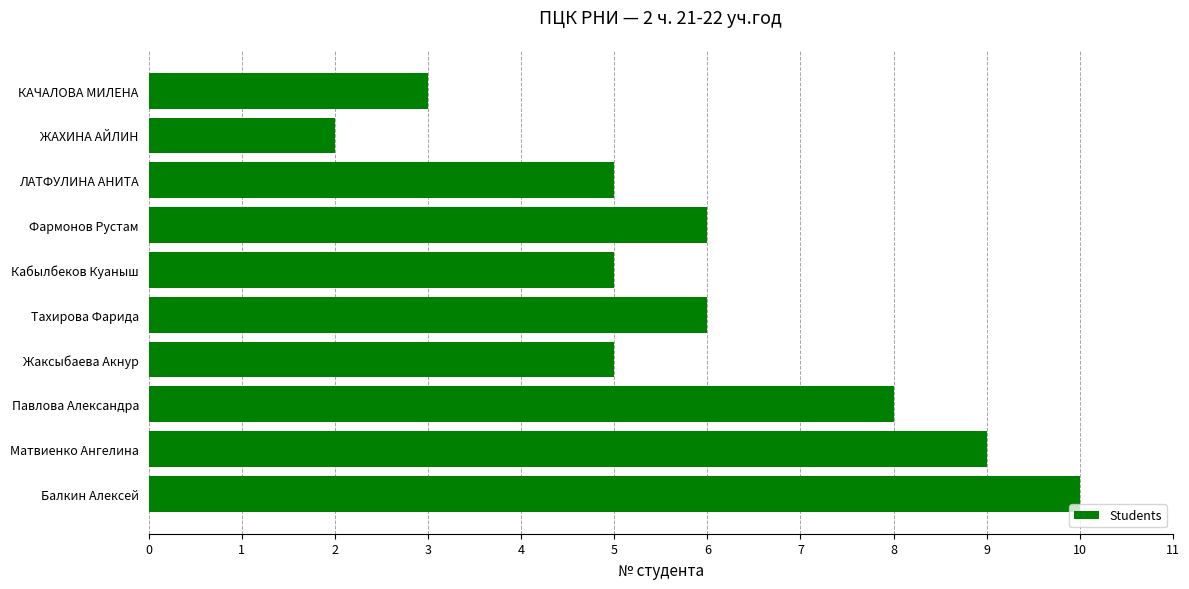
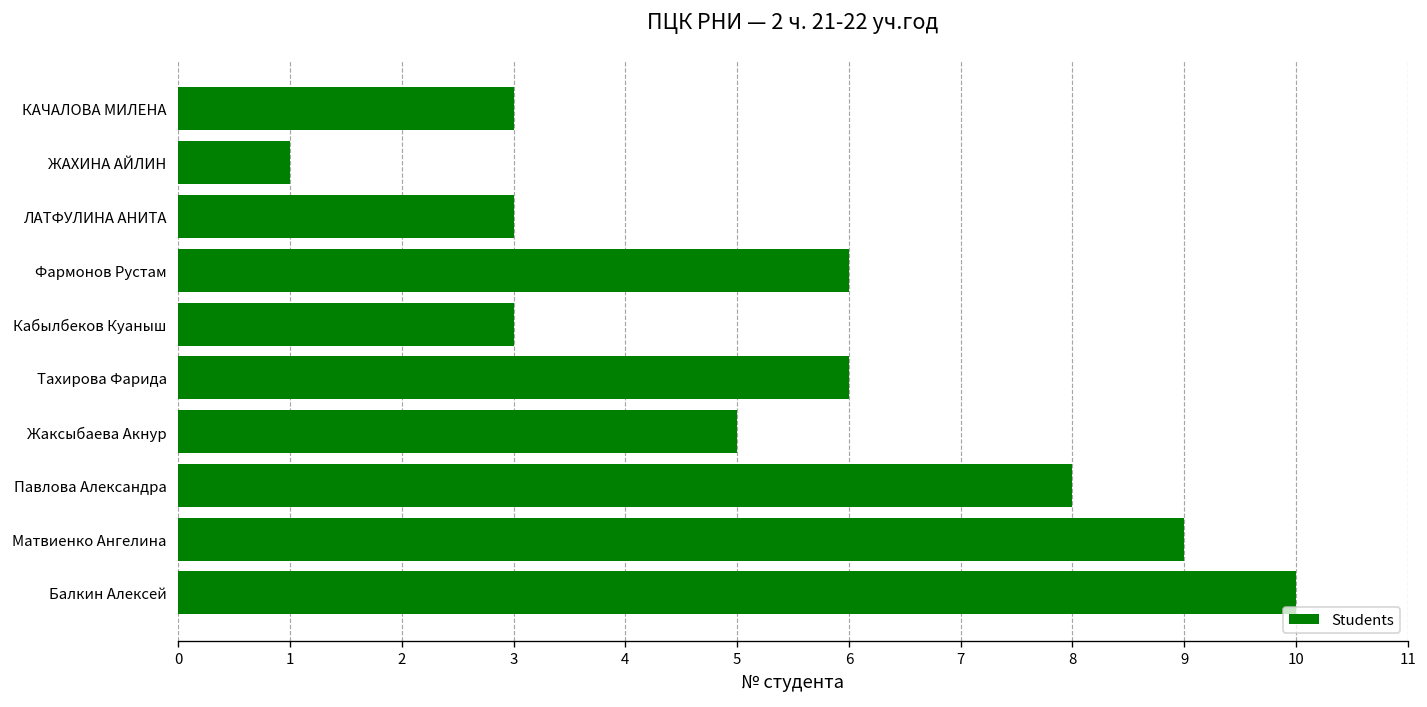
ЖАХИНА АЙЛИН: 2 -> 1
ЛАТФУЛИНА АНИТА: 5 -> 3
Кабылбеков Куаныш: 5 -> 3
